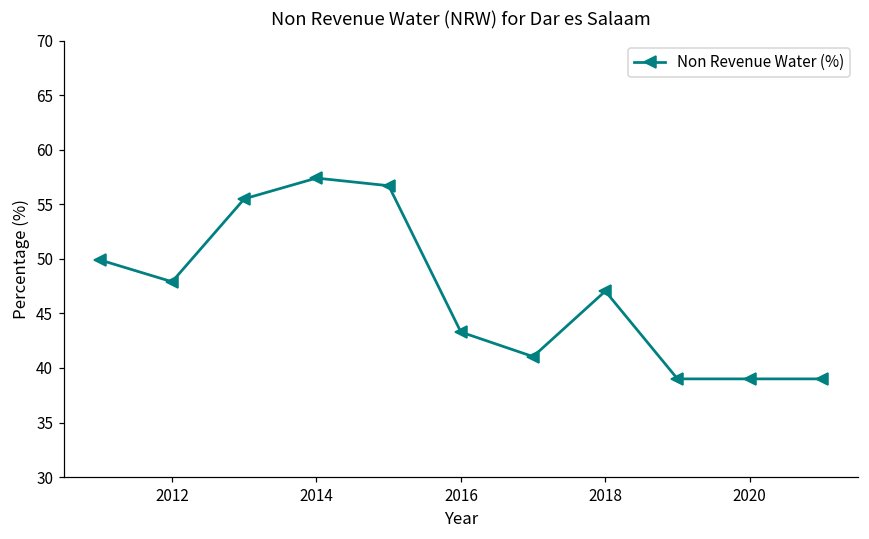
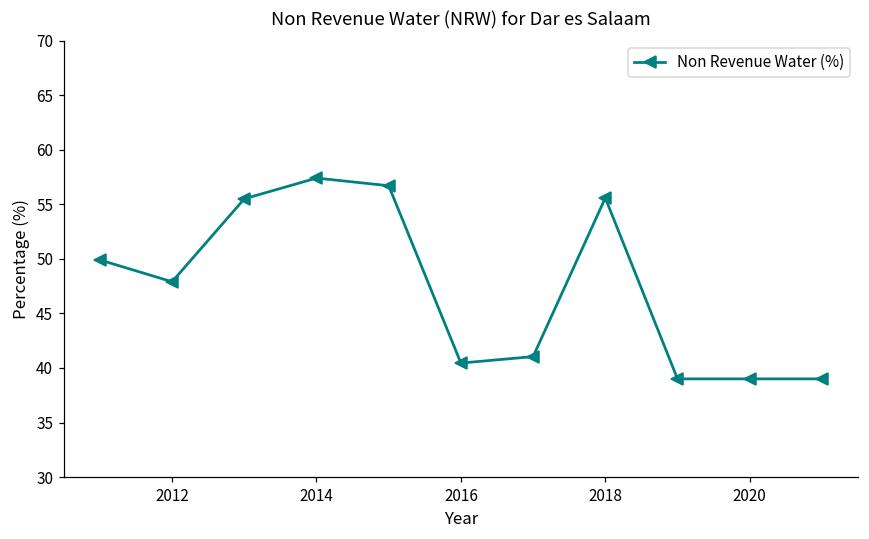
2016: 43 -> 40
2018: 47 -> 56
